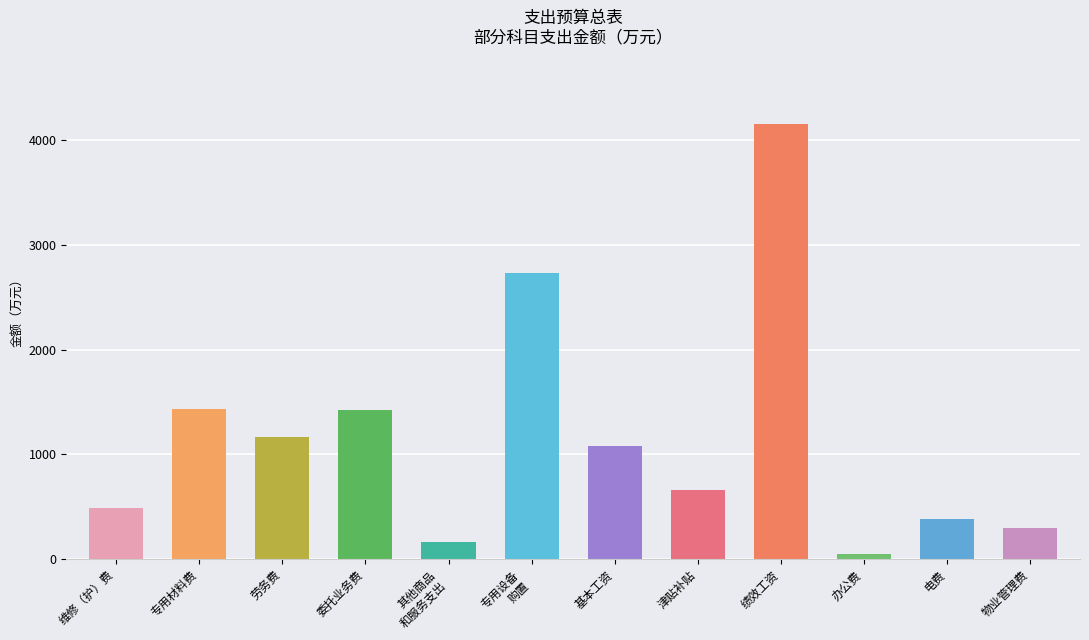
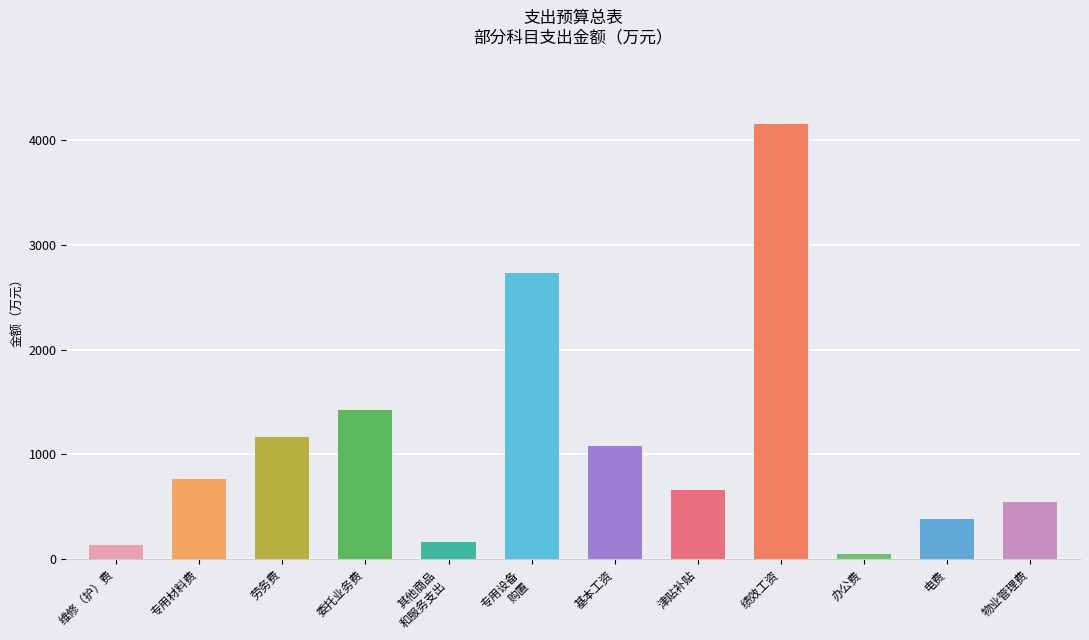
维修（护）费: 480 -> 130
专用材料费: 1430 -> 760
物业管理费: 290 -> 540
